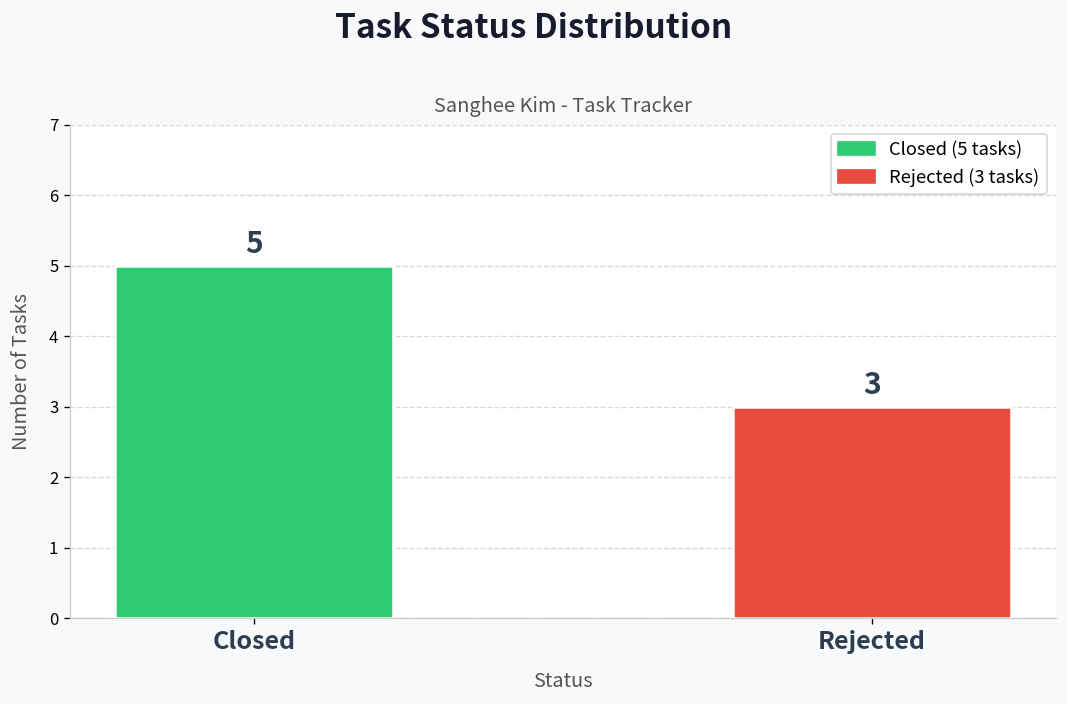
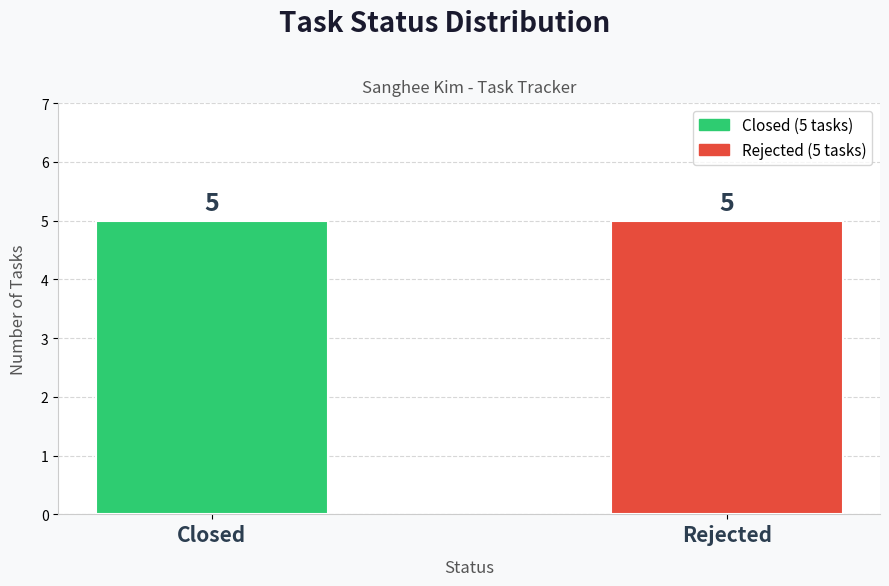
Rejected: 3 -> 5
